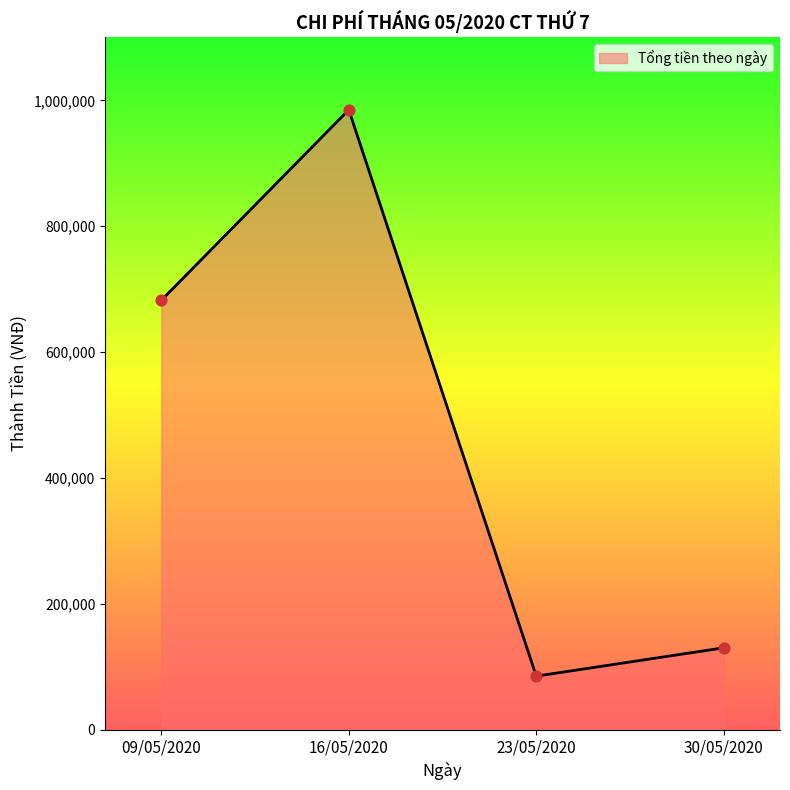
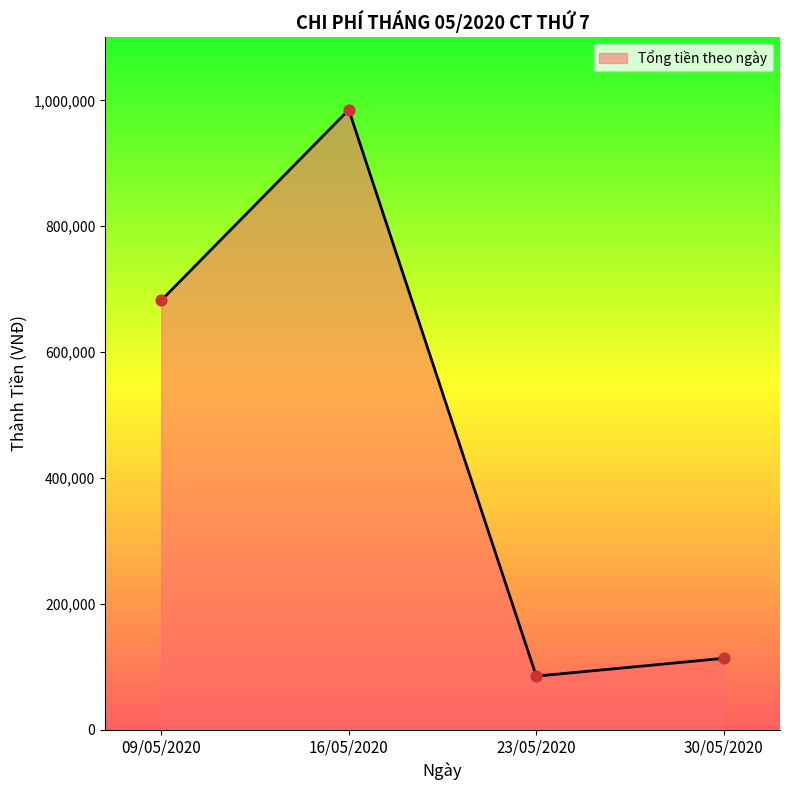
30/05/2020: 130,000 -> 110,000
